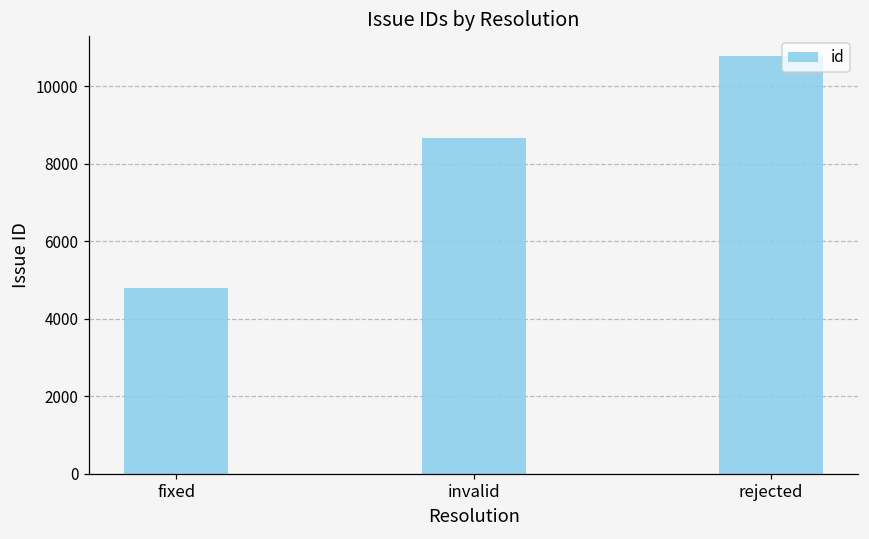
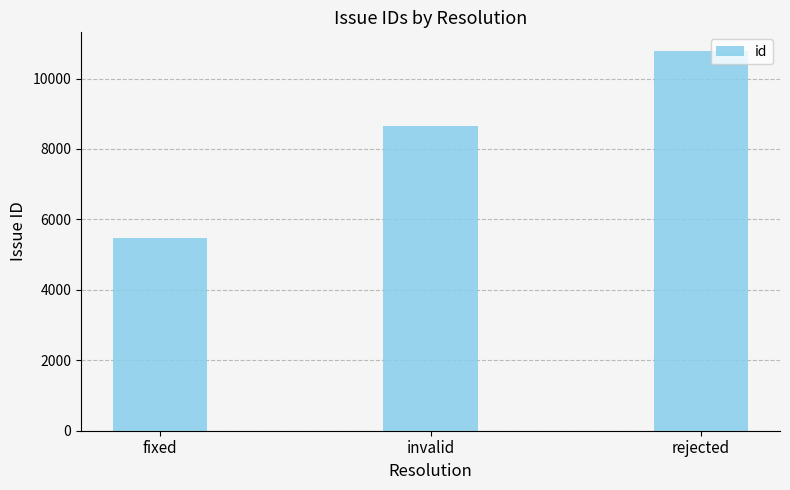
fixed: 4800 -> 5500
